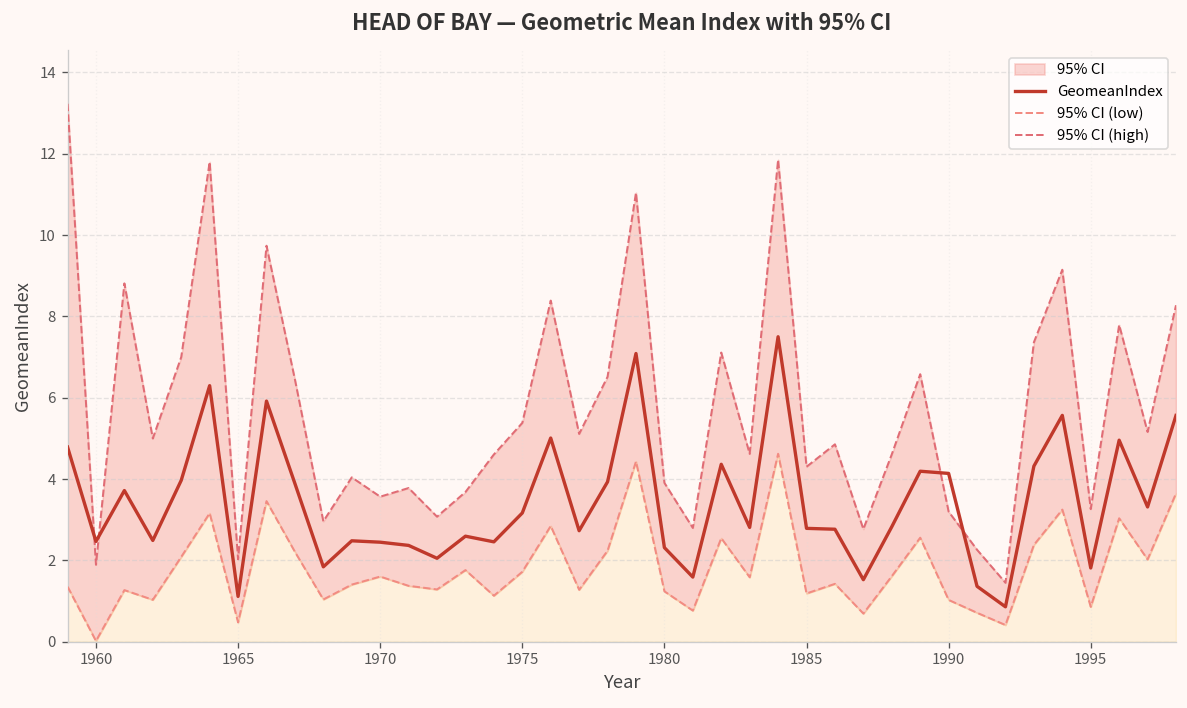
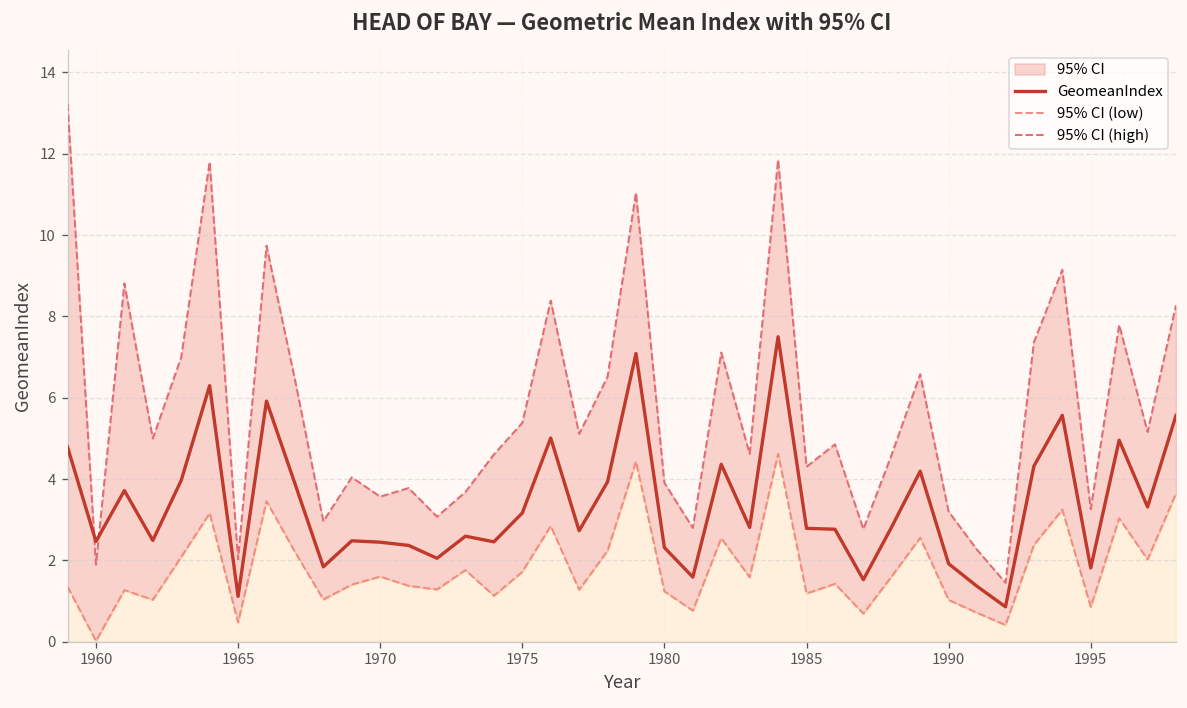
GeomeanIndex, 1990: 4.1 -> 1.9
